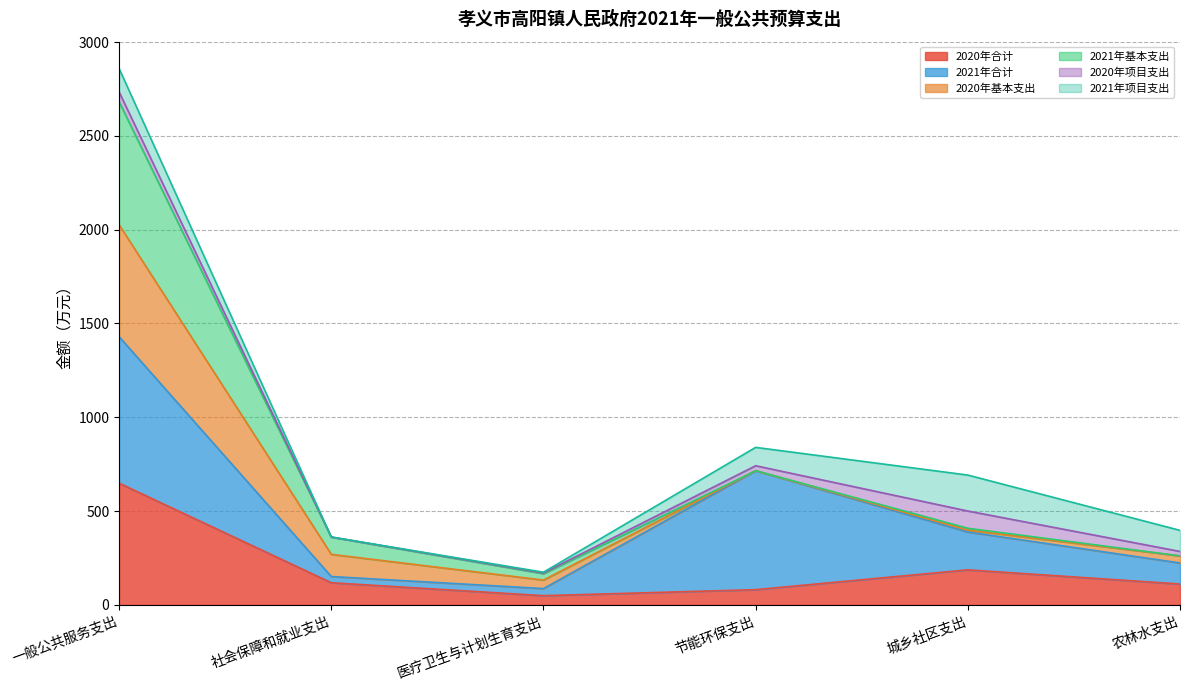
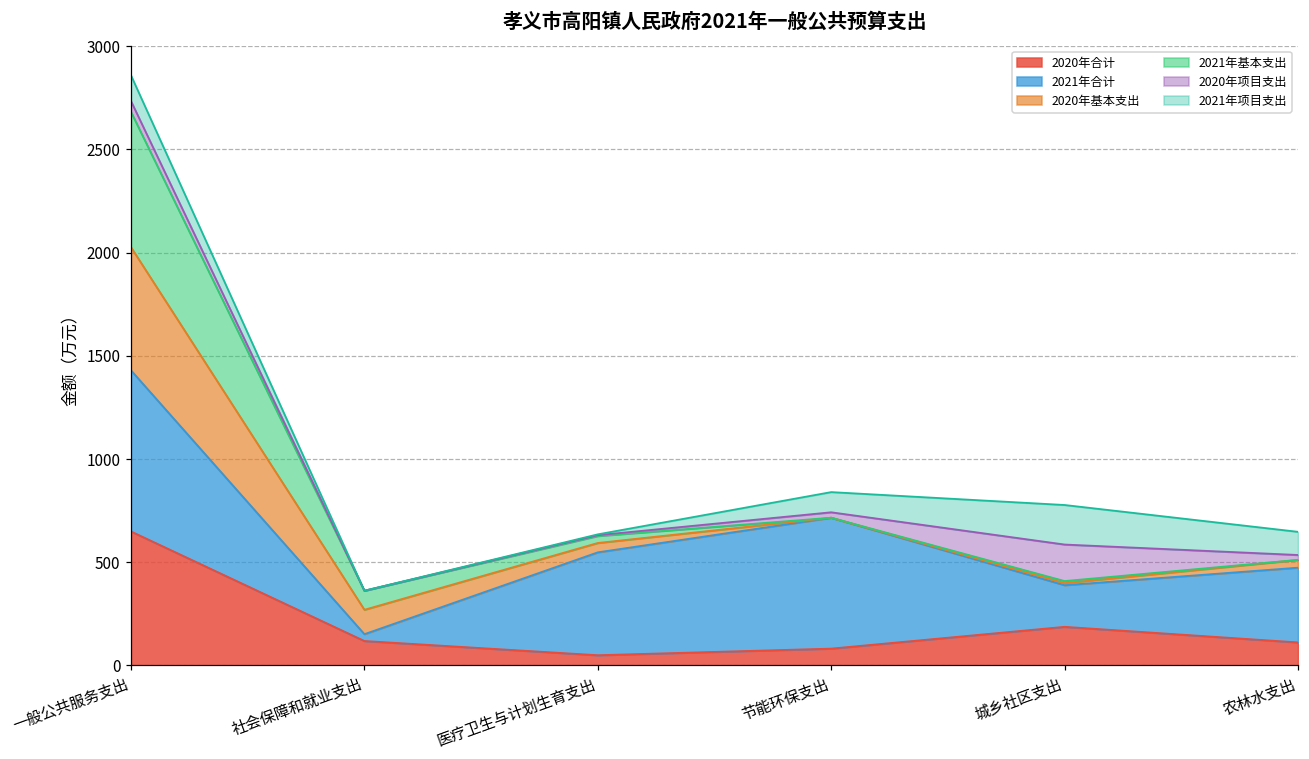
2021年合计, 医疗卫生与计划生育支出: 40 -> 500
2020年项目支出, 城乡社区支出: 90 -> 180
2021年合计, 农林水支出: 110 -> 360
